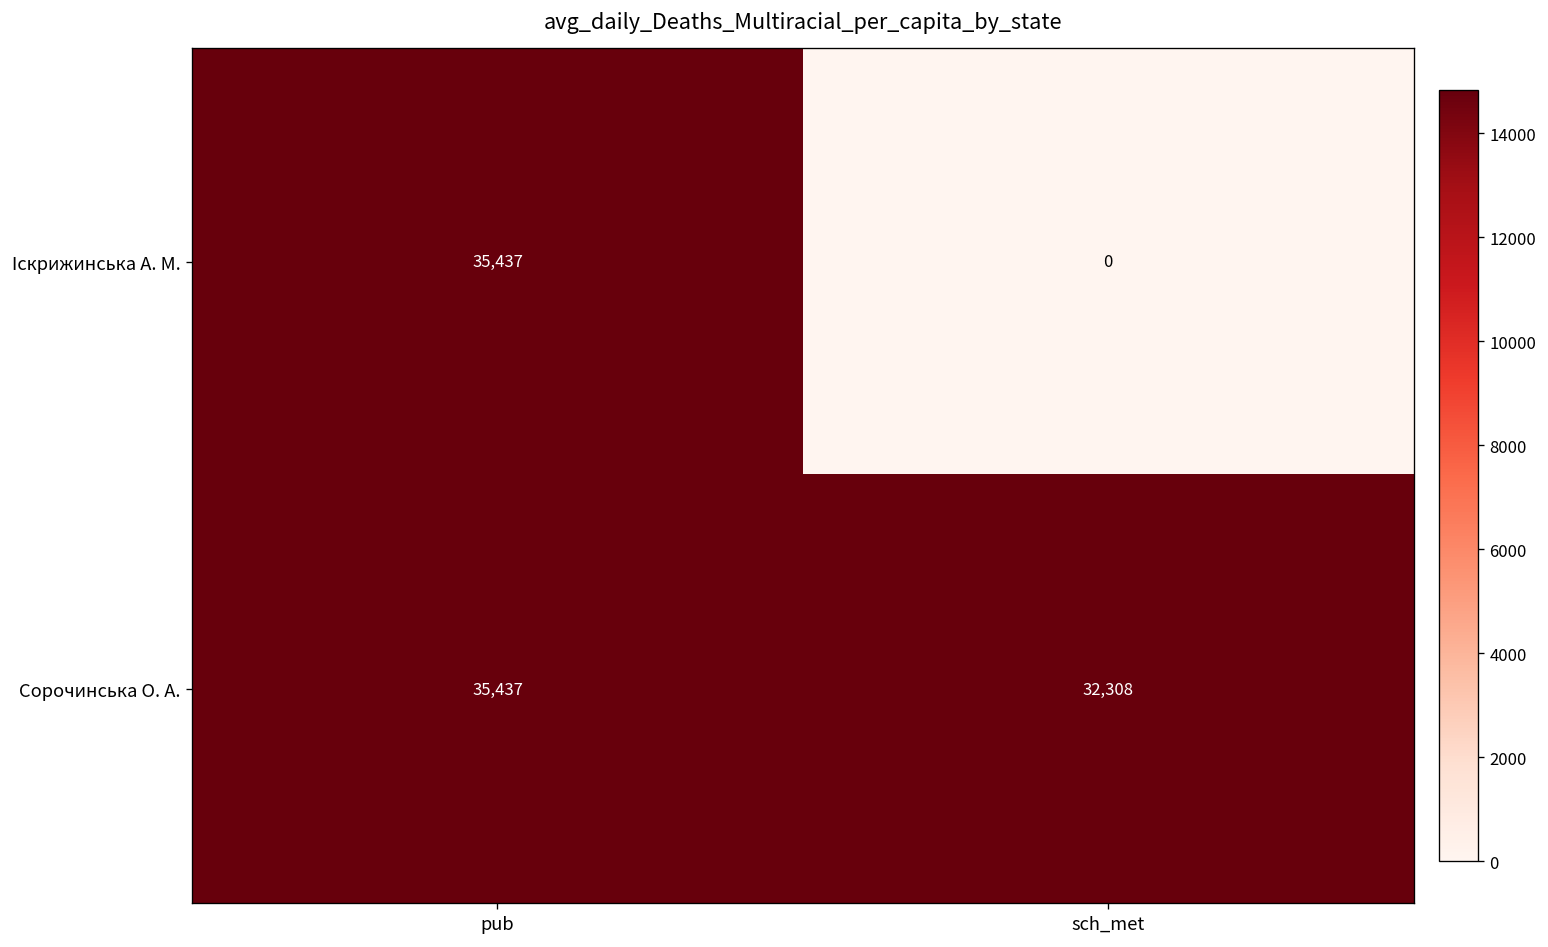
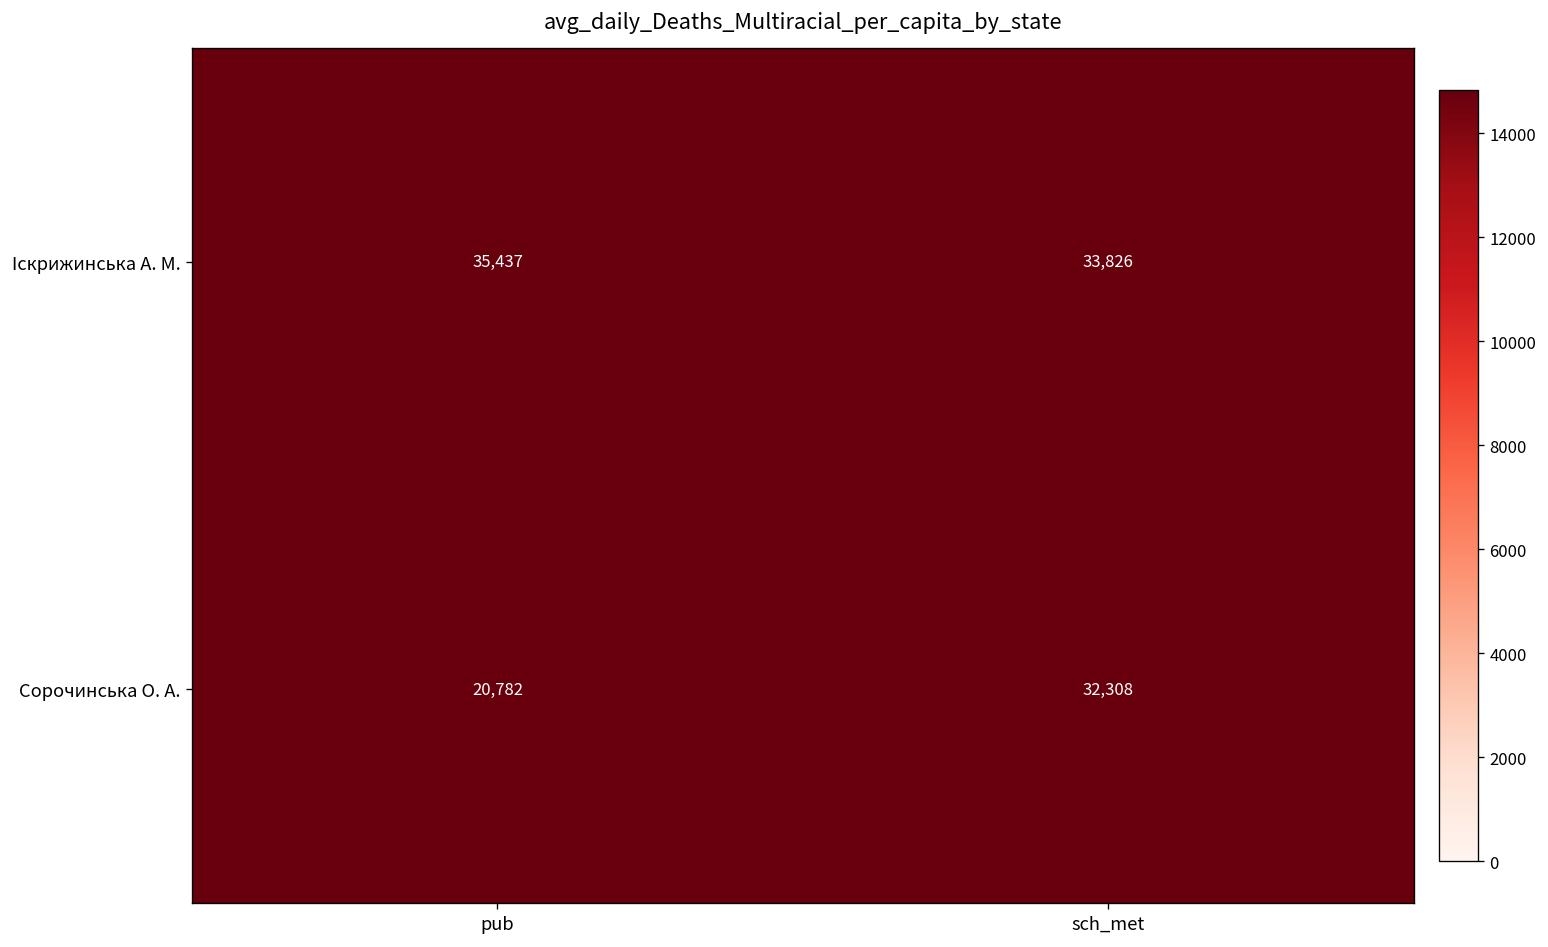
Іскрижинська А. М., sch_met: 0 -> 33,826
Сорочинська О. А., pub: 35,437 -> 20,782
